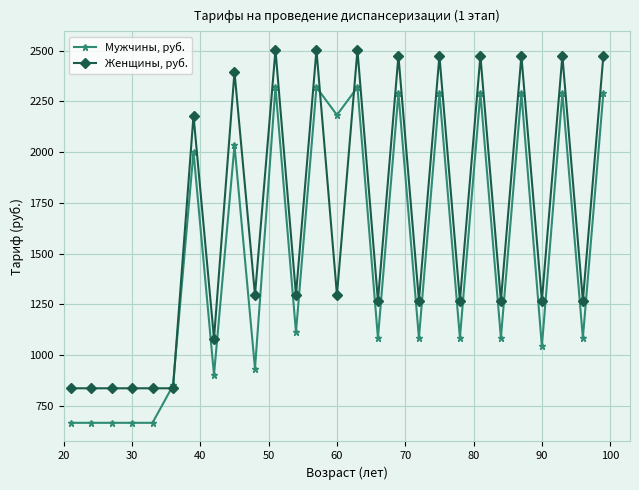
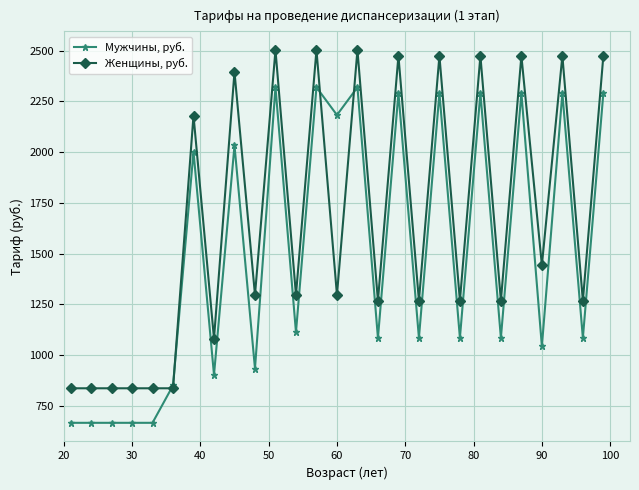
Женщины, руб., 90: 1270 -> 1440
